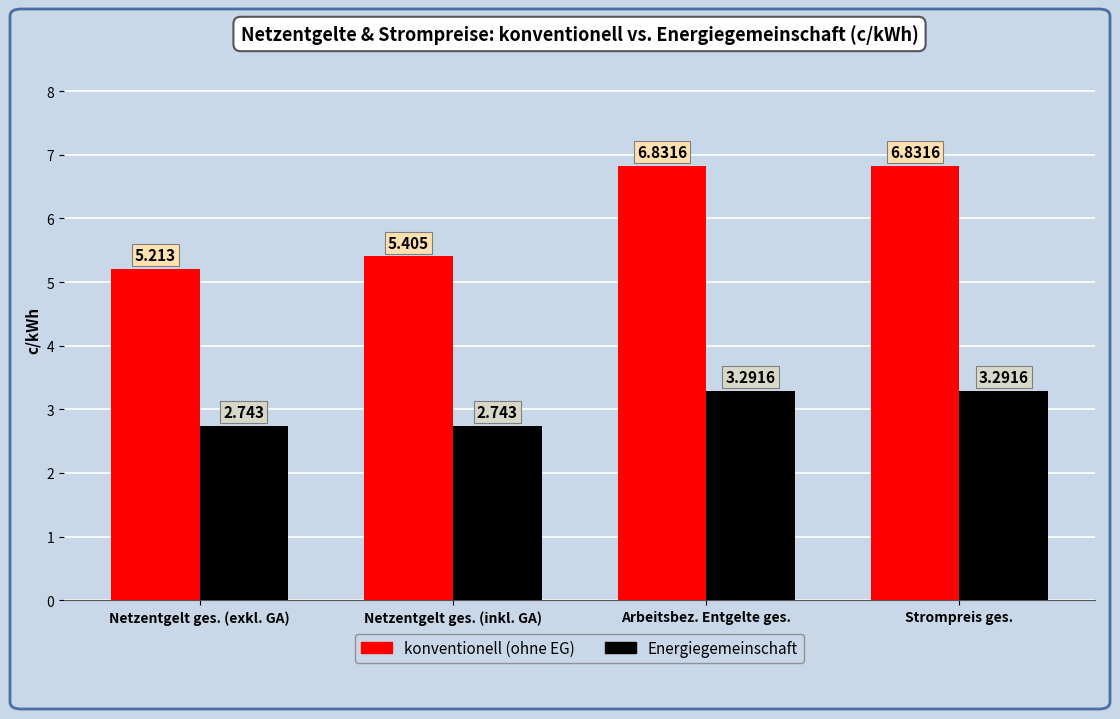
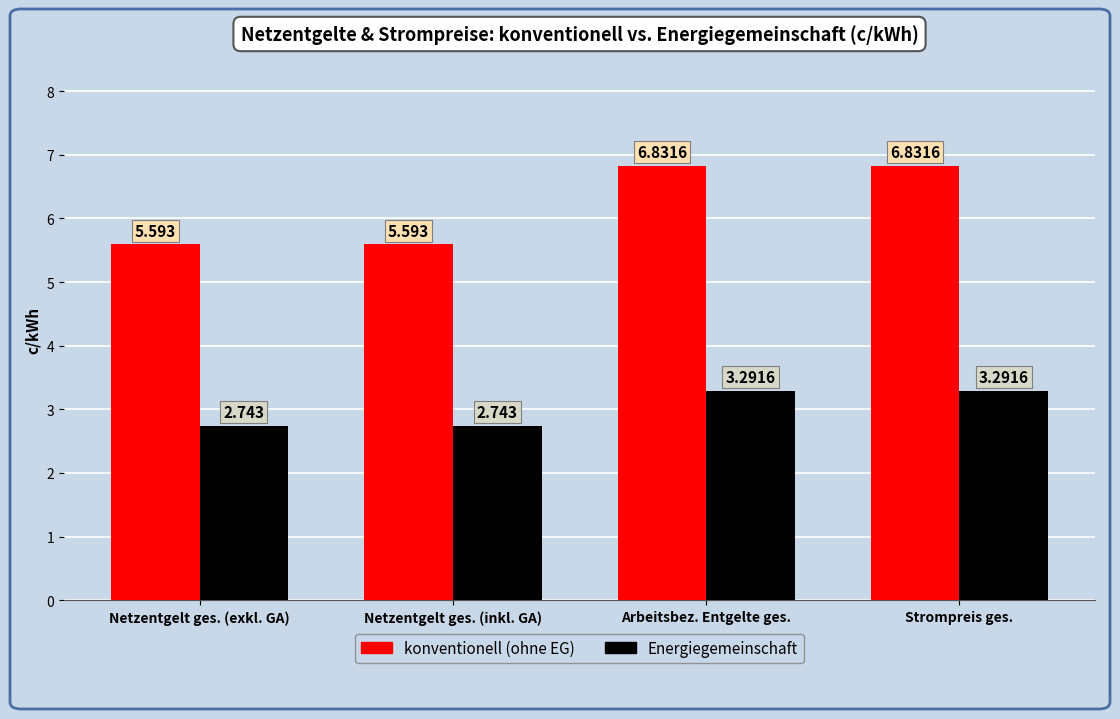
konventionell (ohne EG), Netzentgelt ges. (exkl. GA): 5.213 -> 5.593
konventionell (ohne EG), Netzentgelt ges. (inkl. GA): 5.405 -> 5.593
